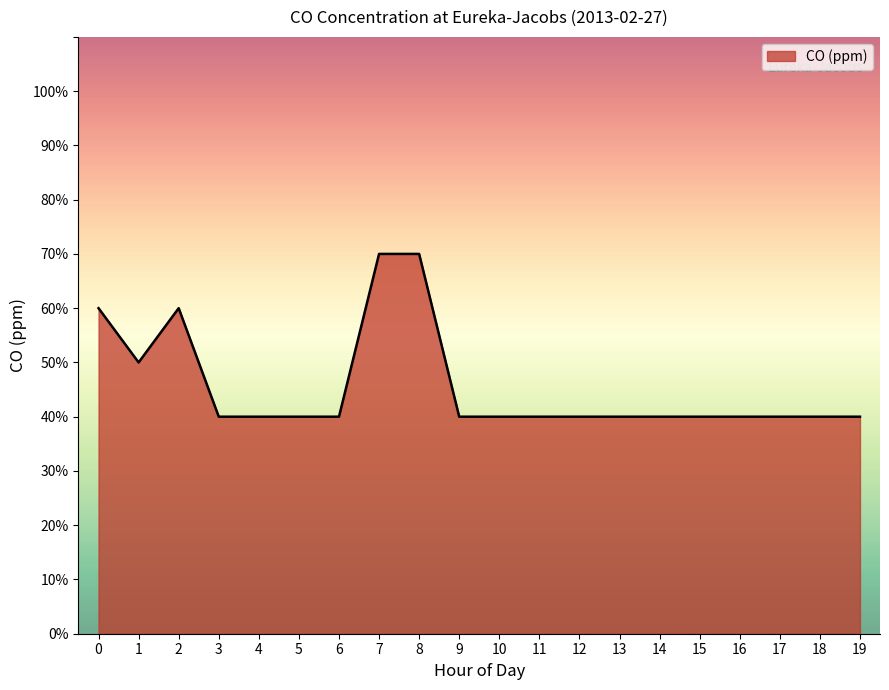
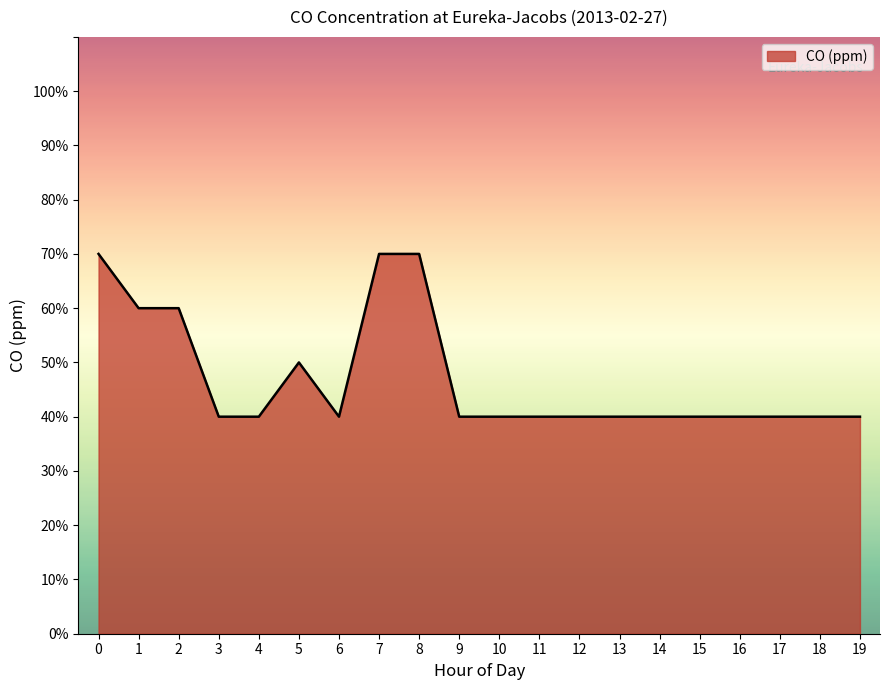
0: 60% -> 70%
1: 50% -> 60%
5: 40% -> 50%
